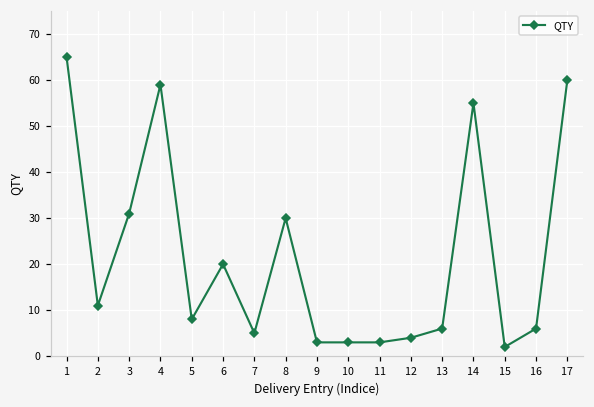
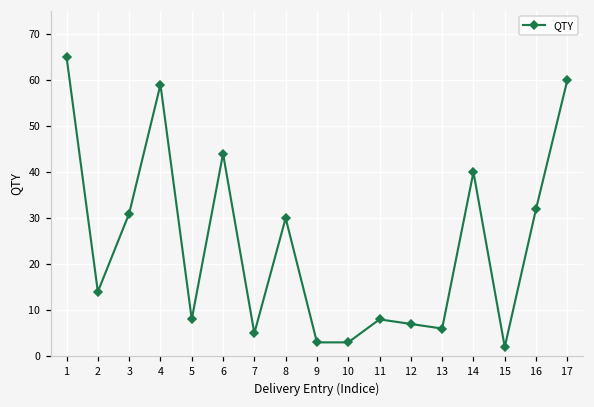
2: 11 -> 14
6: 20 -> 44
11: 3 -> 8
12: 4 -> 7
14: 55 -> 40
16: 6 -> 32
